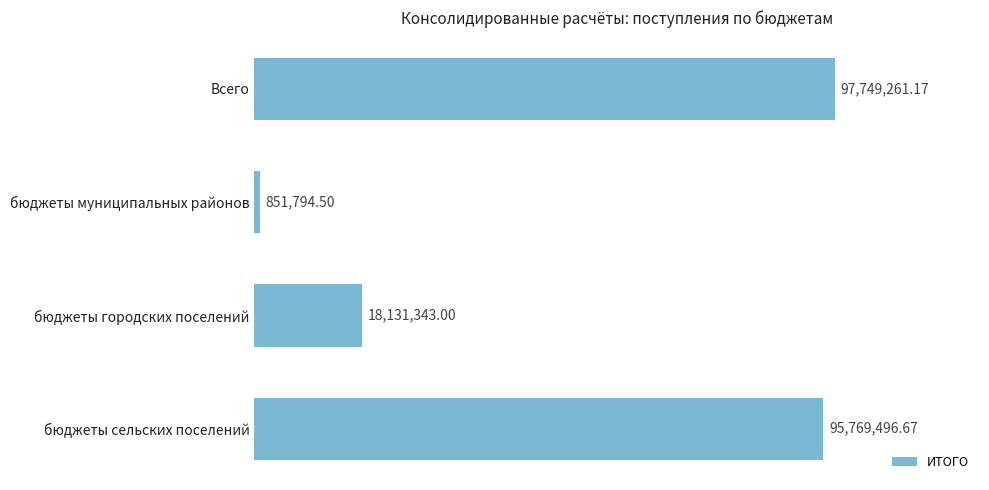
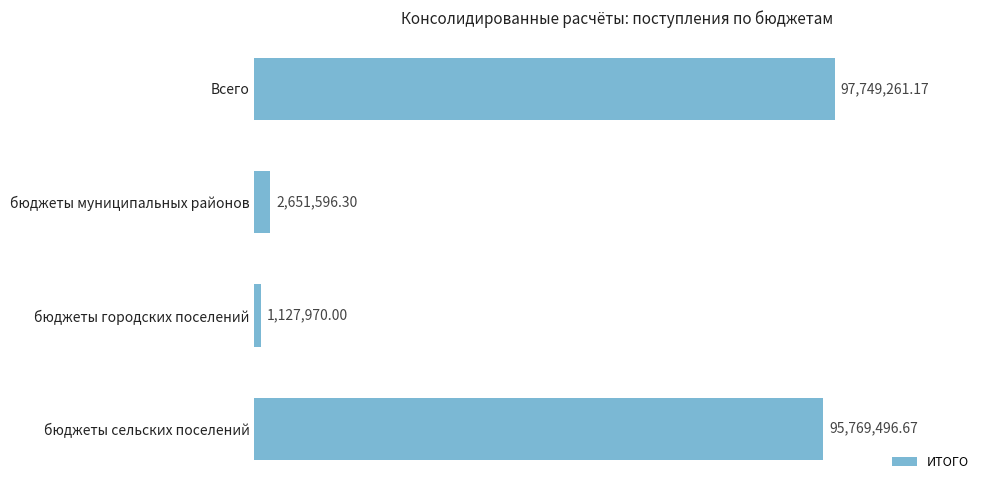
бюджеты муниципальных районов: 851,794.50 -> 2,651,596.30
бюджеты городских поселений: 18,131,343.00 -> 1,127,970.00
